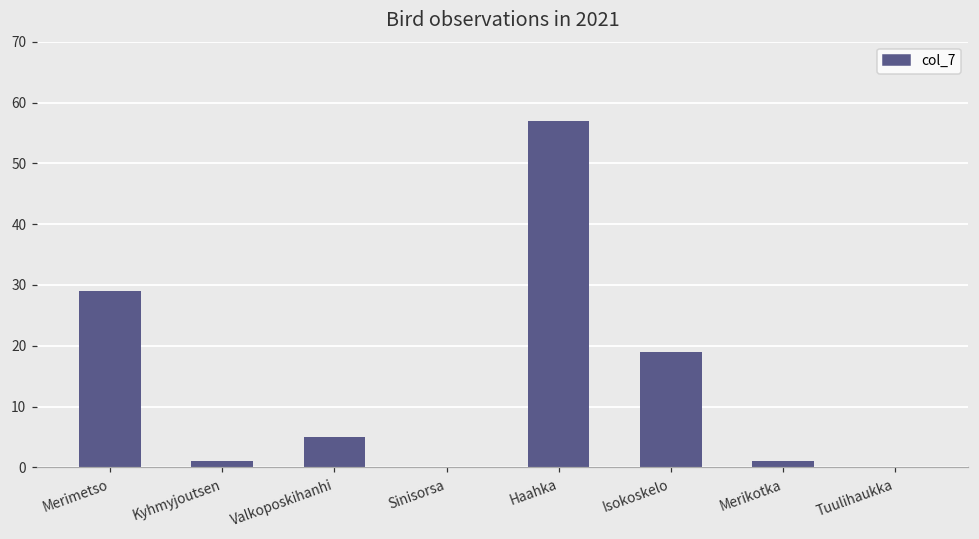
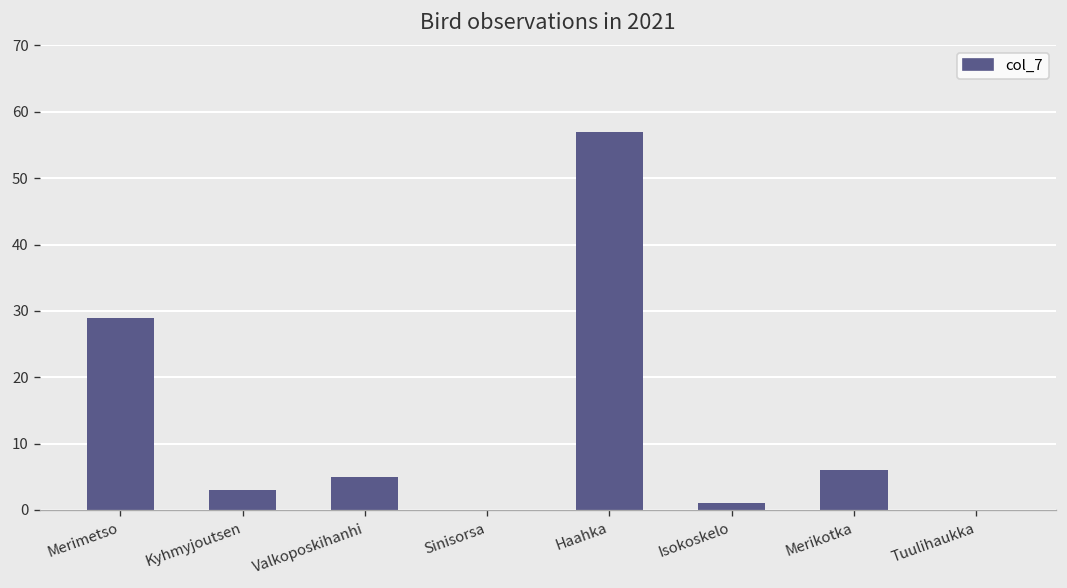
Kyhmyjoutsen: 1 -> 3
Isokoskelo: 19 -> 1
Merikotka: 1 -> 6
